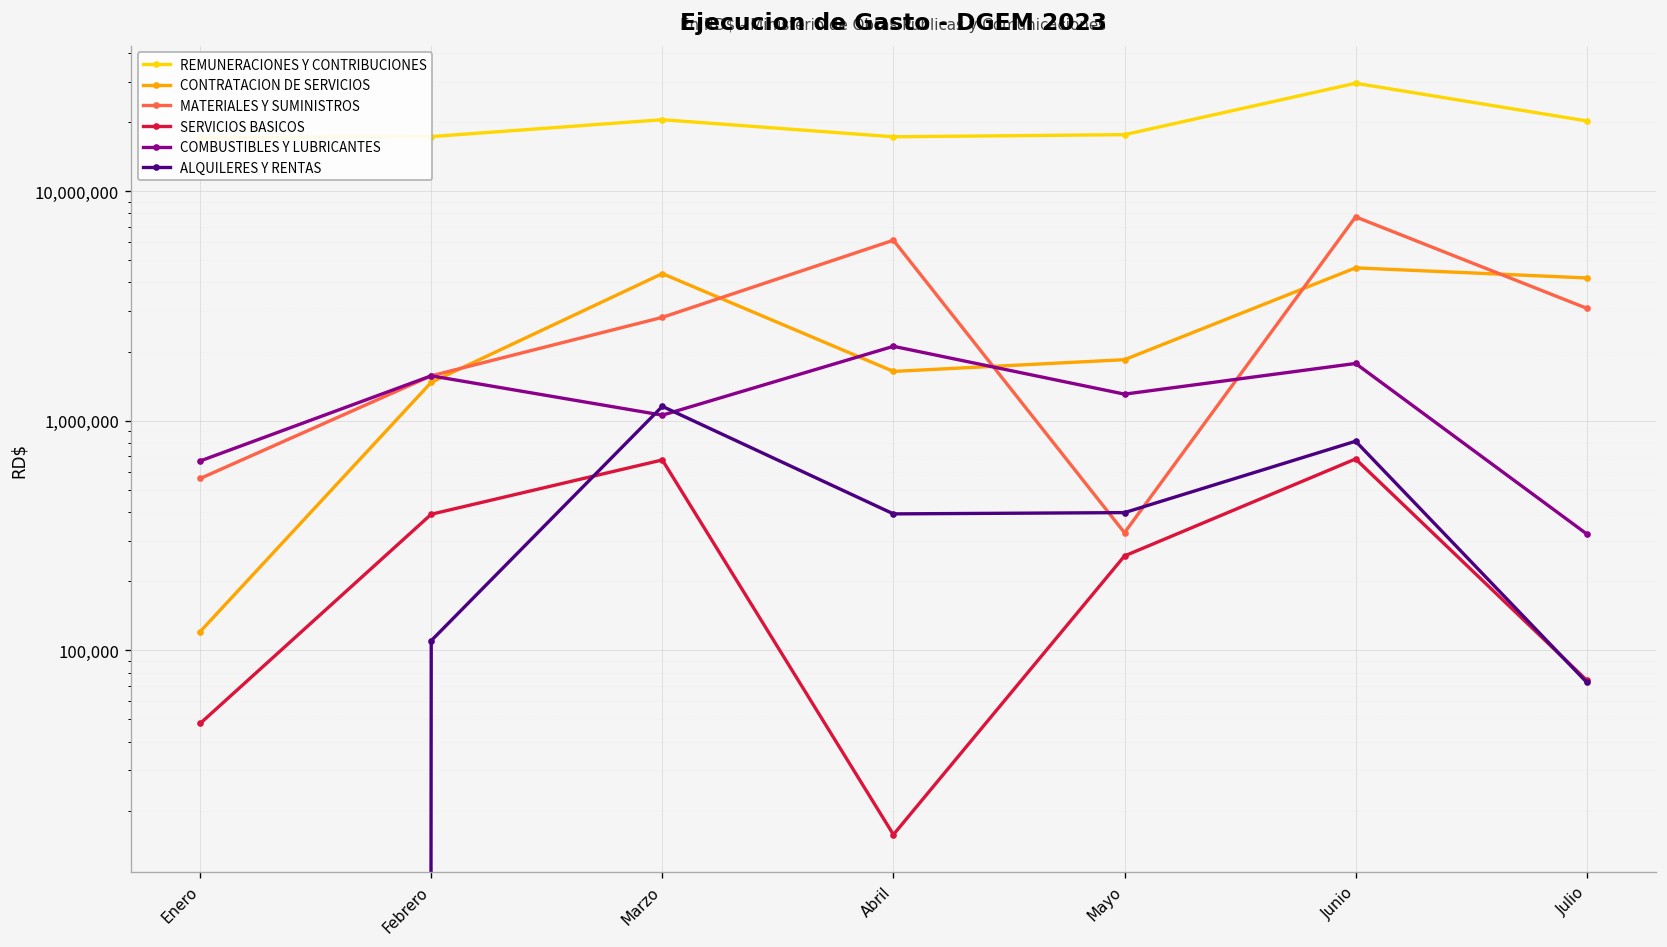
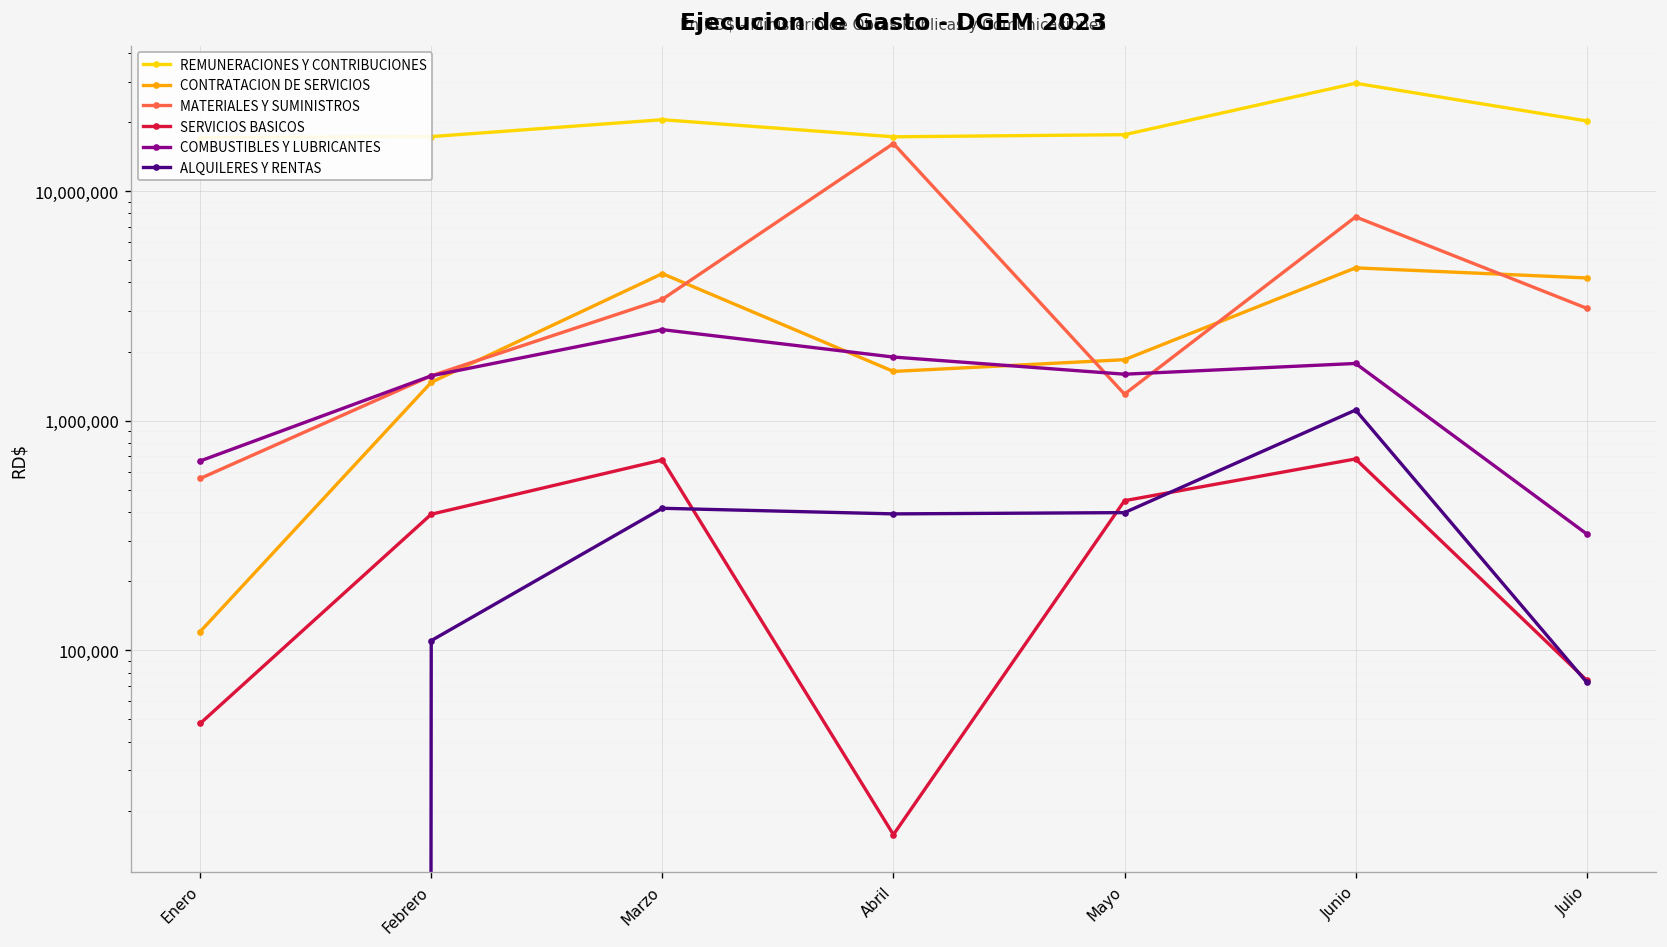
MATERIALES Y SUMINISTROS, Marzo: 2,800,000 -> 3,400,000
COMBUSTIBLES Y LUBRICANTES, Marzo: 1,100,000 -> 2,500,000
ALQUILERES Y RENTAS, Marzo: 1,200,000 -> 420,000
MATERIALES Y SUMINISTROS, Abril: 6,100,000 -> 16,000,000
COMBUSTIBLES Y LUBRICANTES, Abril: 2,100,000 -> 1,900,000
MATERIALES Y SUMINISTROS, Mayo: 330,000 -> 1,300,000
SERVICIOS BASICOS, Mayo: 260,000 -> 450,000
COMBUSTIBLES Y LUBRICANTES, Mayo: 1,300,000 -> 1,600,000
ALQUILERES Y RENTAS, Junio: 810,000 -> 1,100,000
